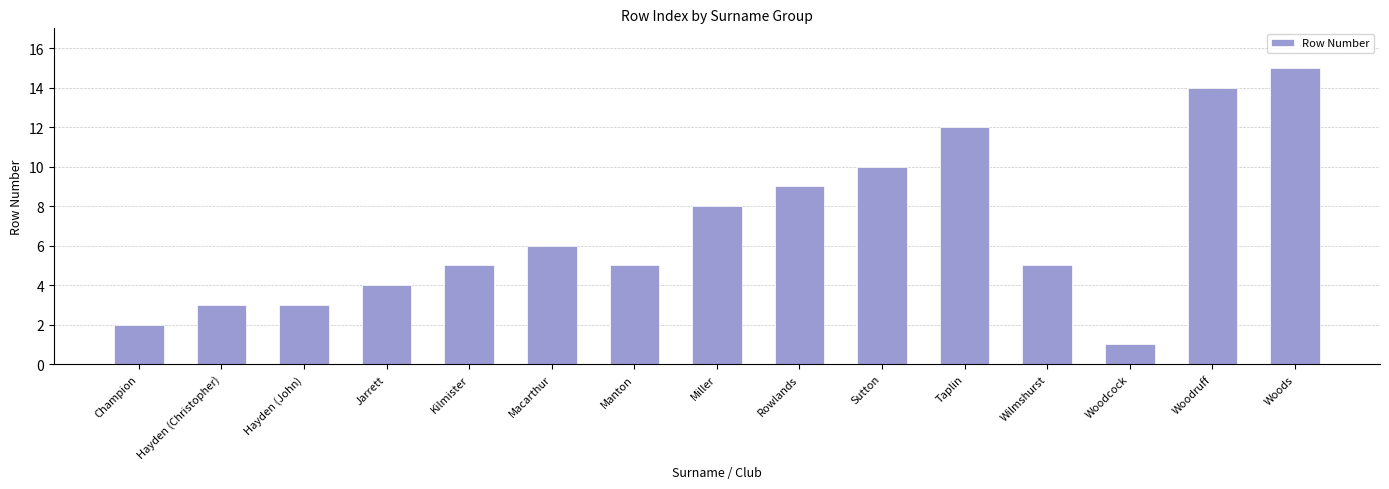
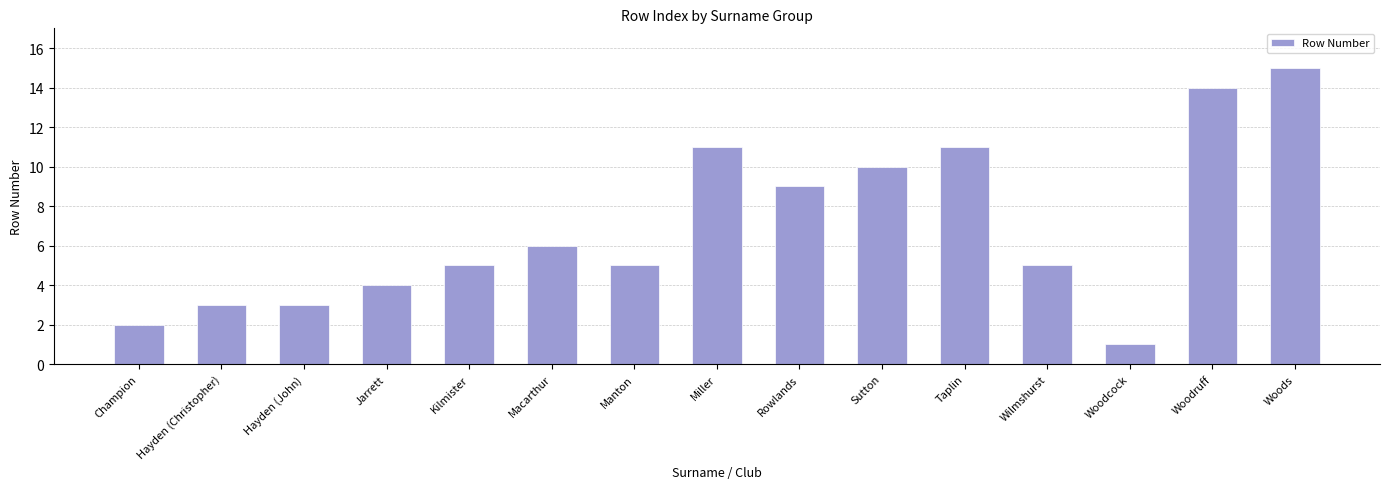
Miller: 8 -> 11
Taplin: 12 -> 11
